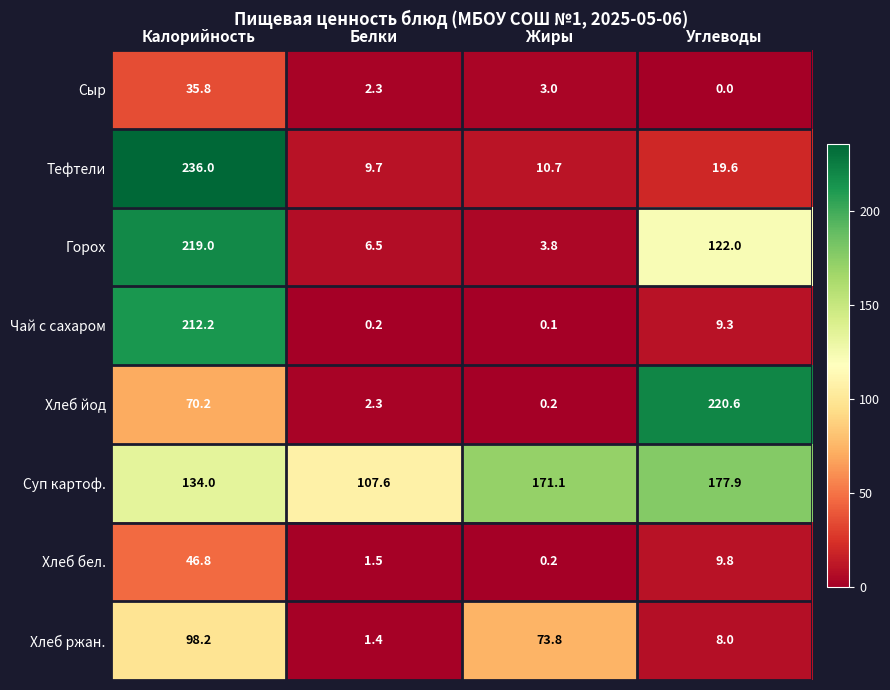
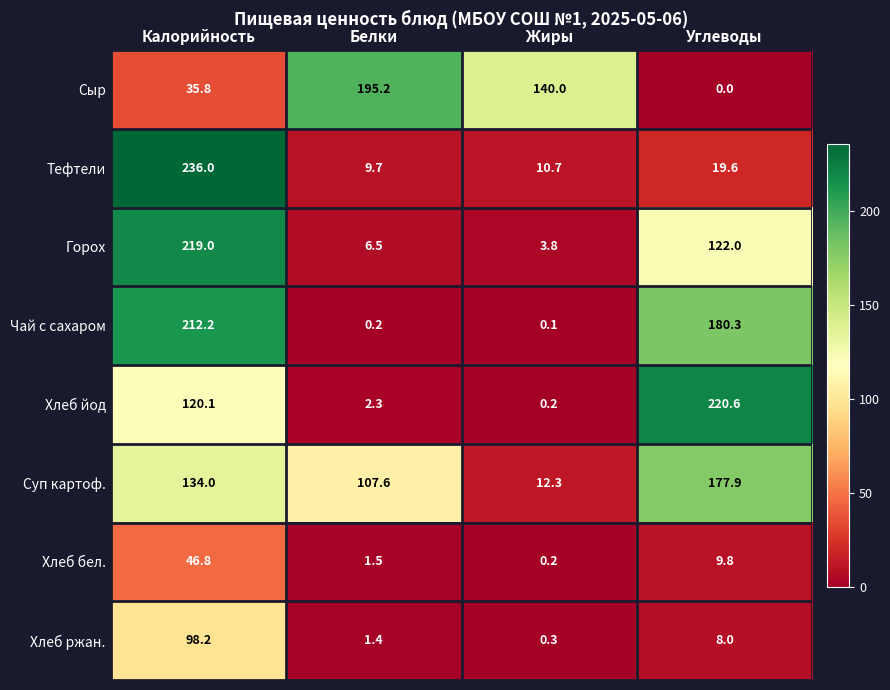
Сыр, Белки: 2.3 -> 195.2
Сыр, Жиры: 3.0 -> 140.0
Чай с сахаром, Углеводы: 9.3 -> 180.3
Хлеб йод, Калорийность: 70.2 -> 120.1
Суп картоф., Жиры: 171.1 -> 12.3
Хлеб ржан., Жиры: 73.8 -> 0.3
